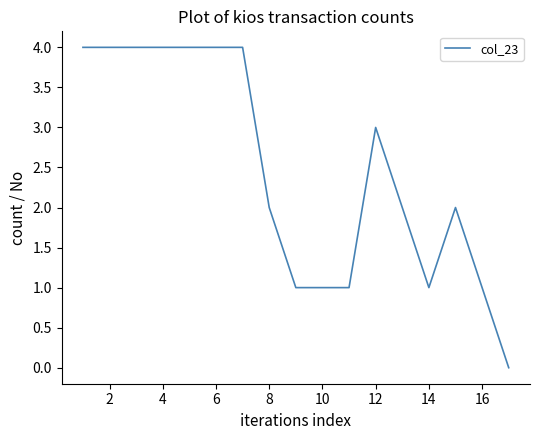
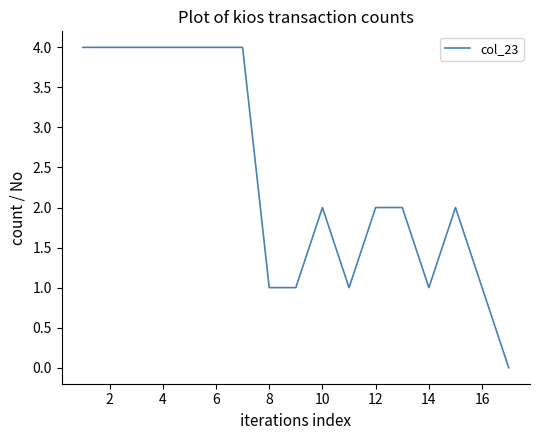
8: 2 -> 1
10: 1 -> 2
12: 3 -> 2
